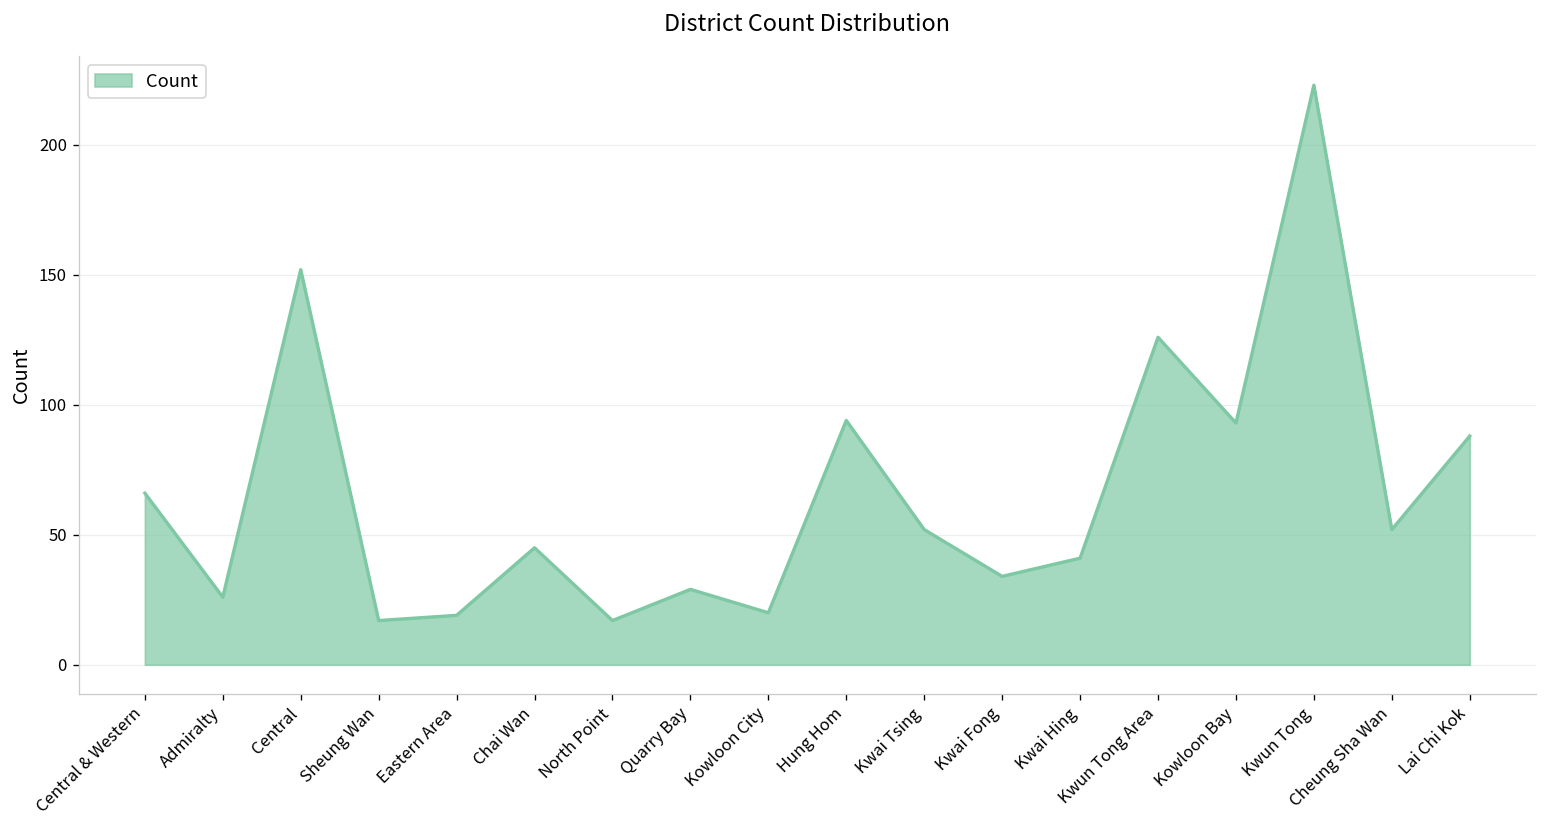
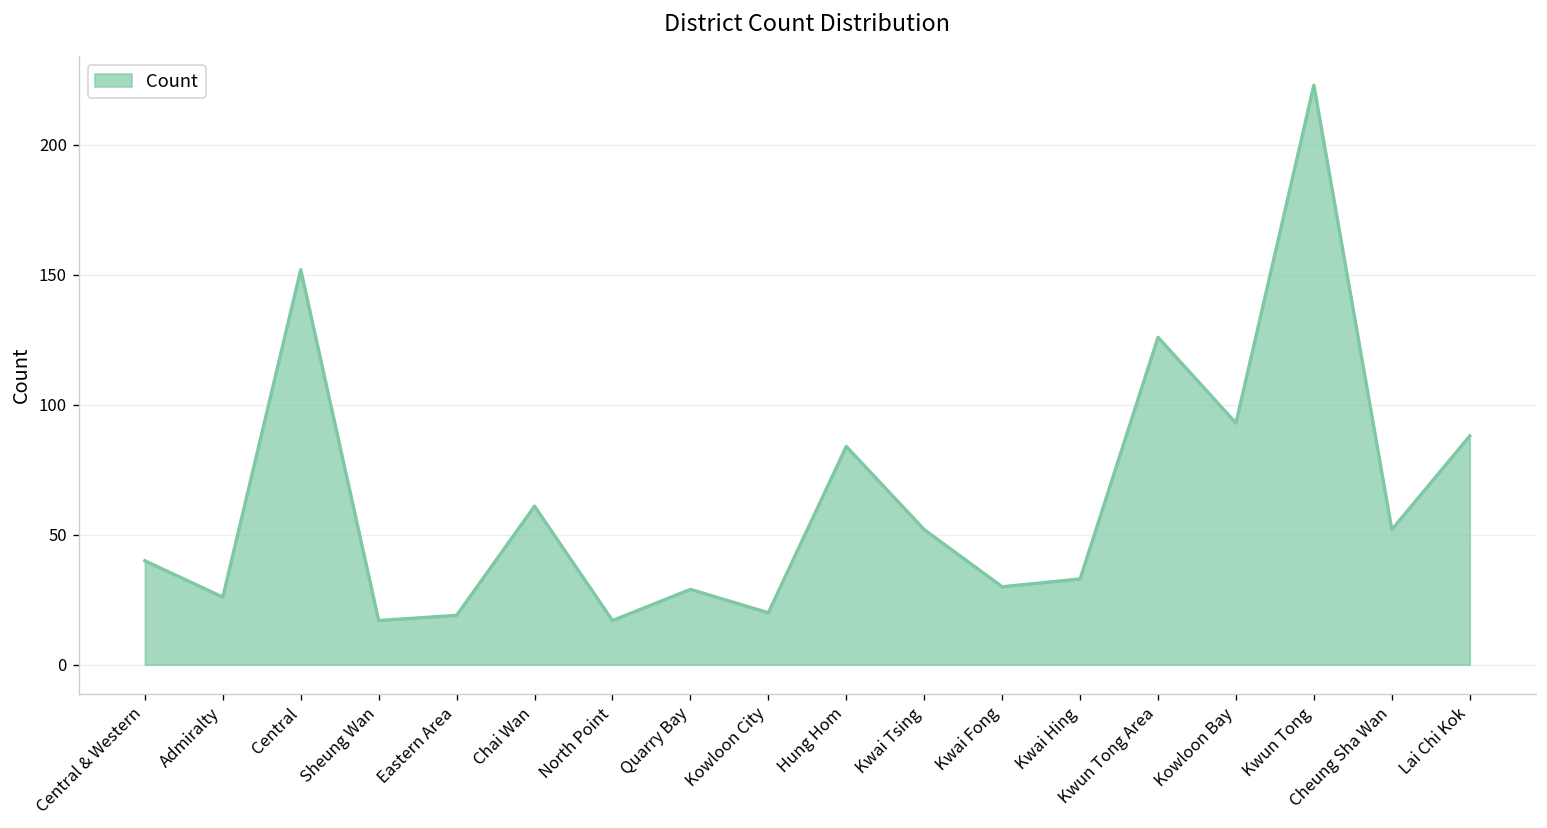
Central & Western: 66 -> 40
Chai Wan: 45 -> 61
Hung Hom: 94 -> 84
Kwai Fong: 34 -> 30
Kwai Hing: 41 -> 33
